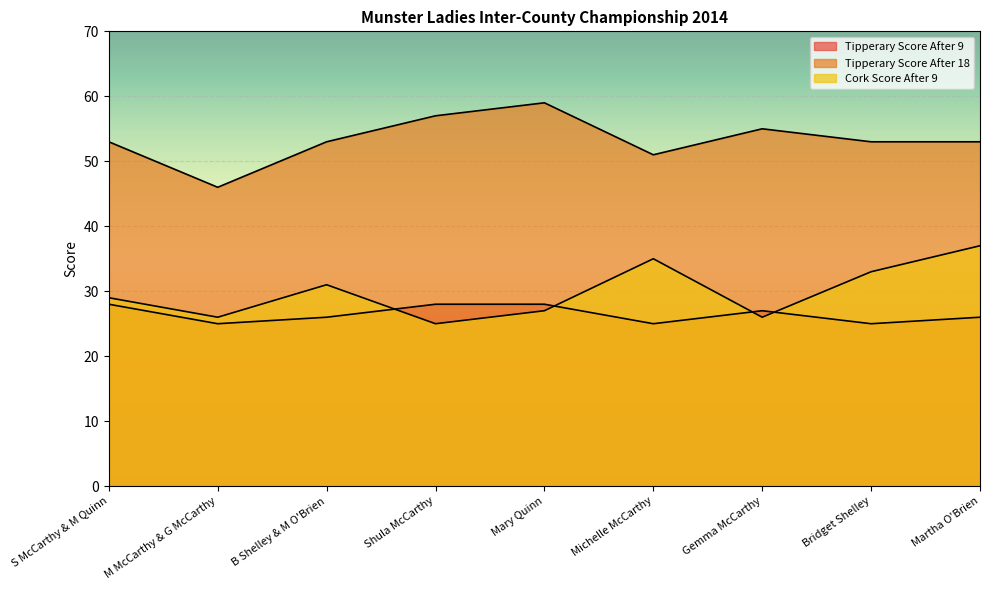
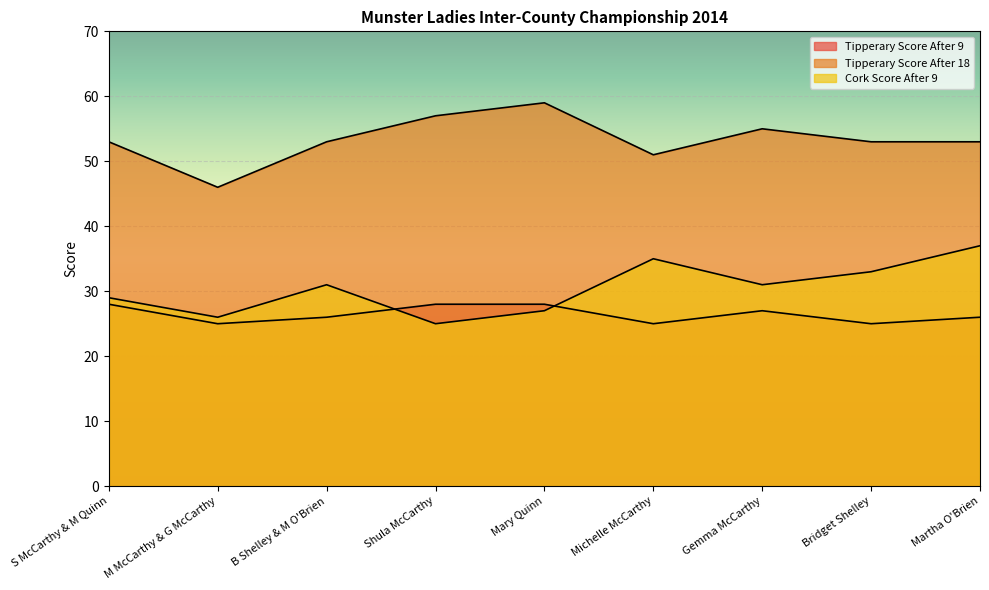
Cork Score After 9, Gemma McCarthy: 26 -> 31
